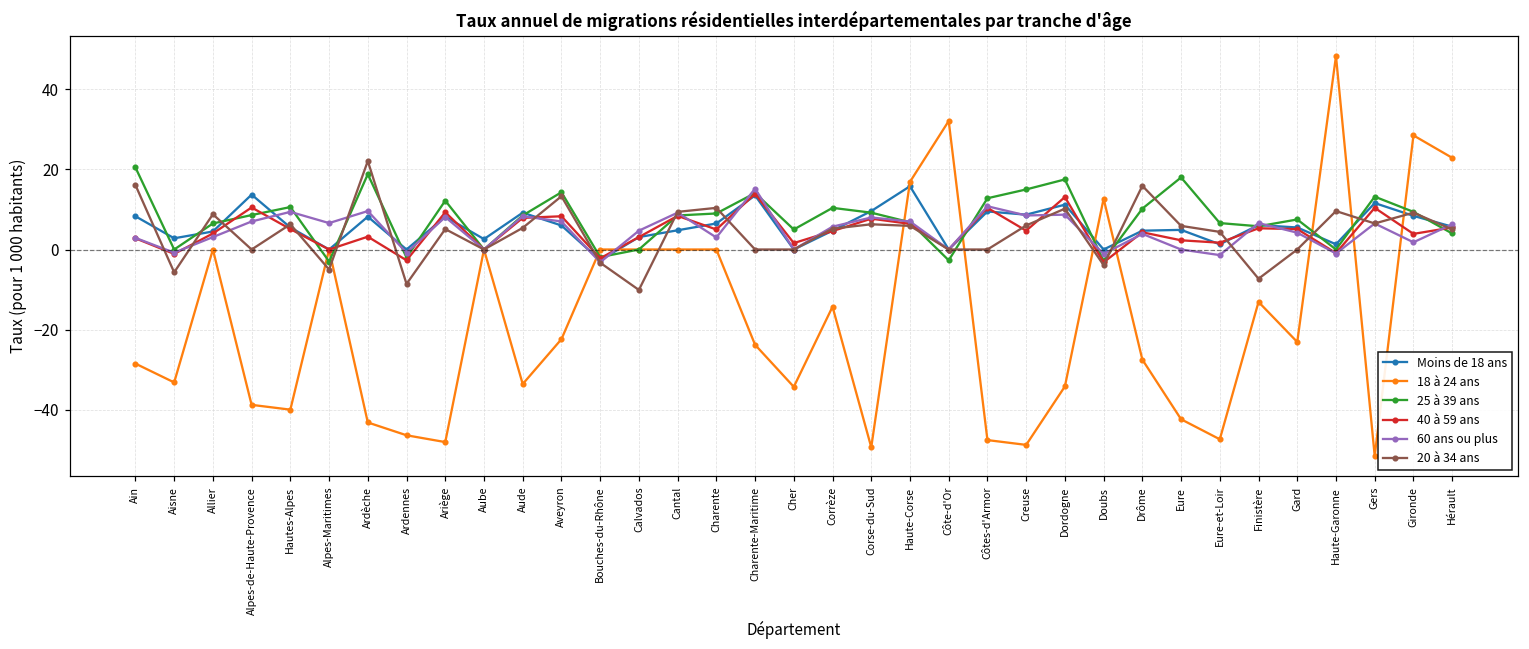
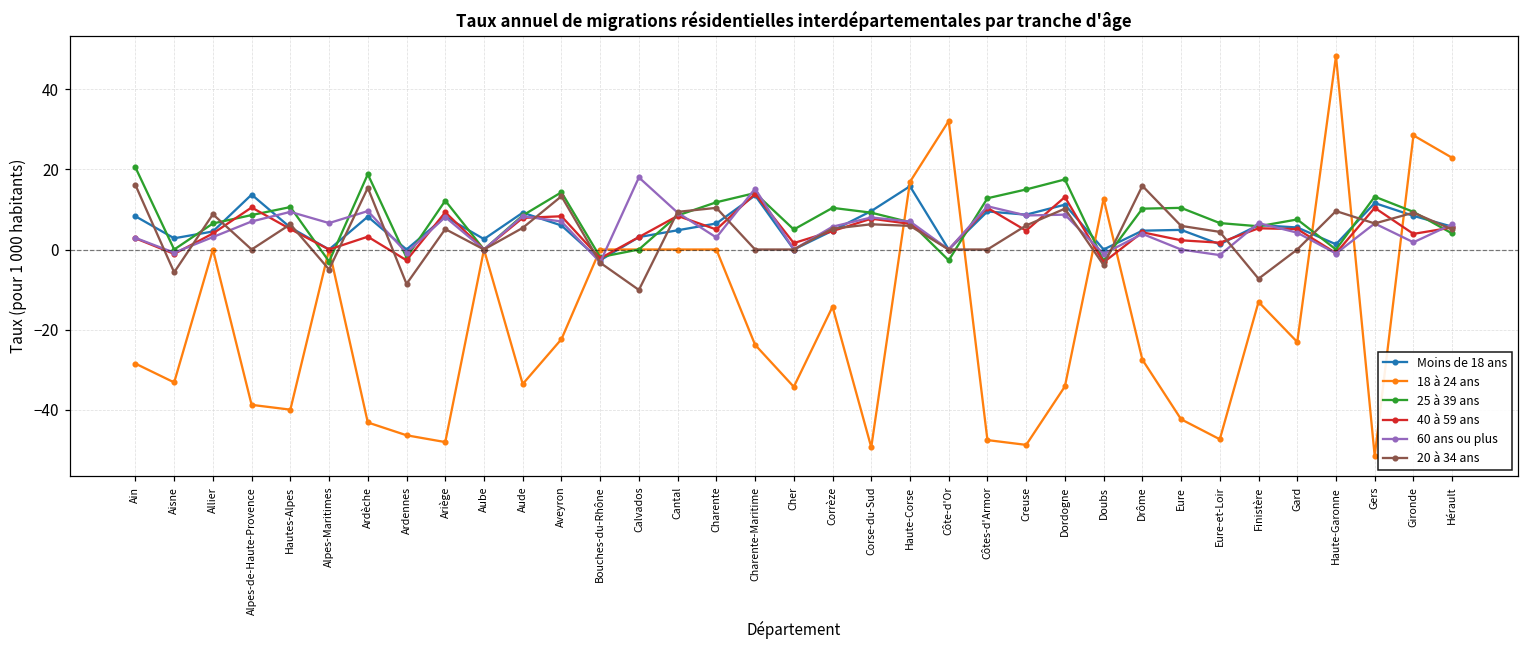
20 à 34 ans, Ardèche: 22 -> 15
60 ans ou plus, Calvados: 5 -> 18
25 à 39 ans, Charente: 9 -> 12
25 à 39 ans, Eure: 18 -> 10
